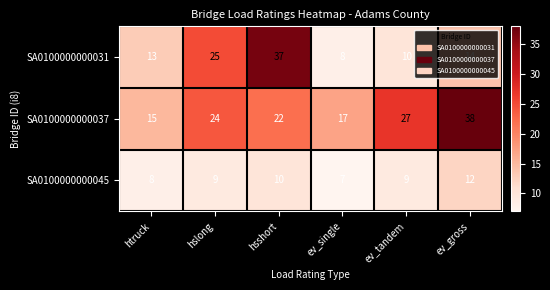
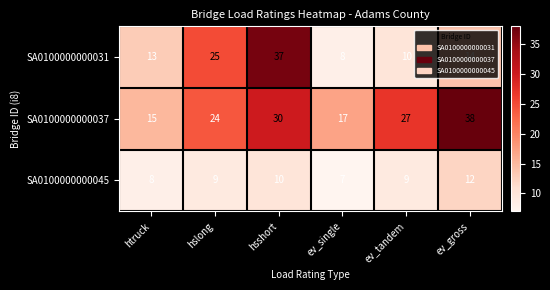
SA0100000000037, hsshort: 22 -> 30
